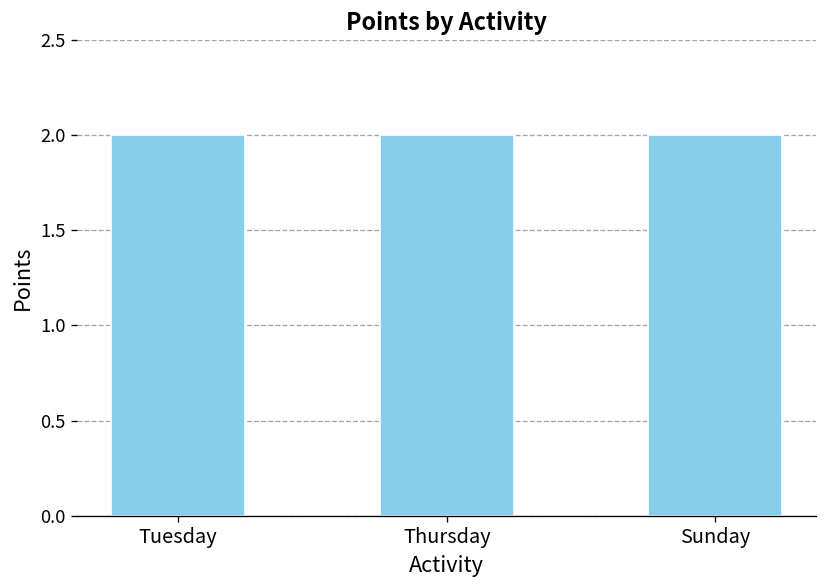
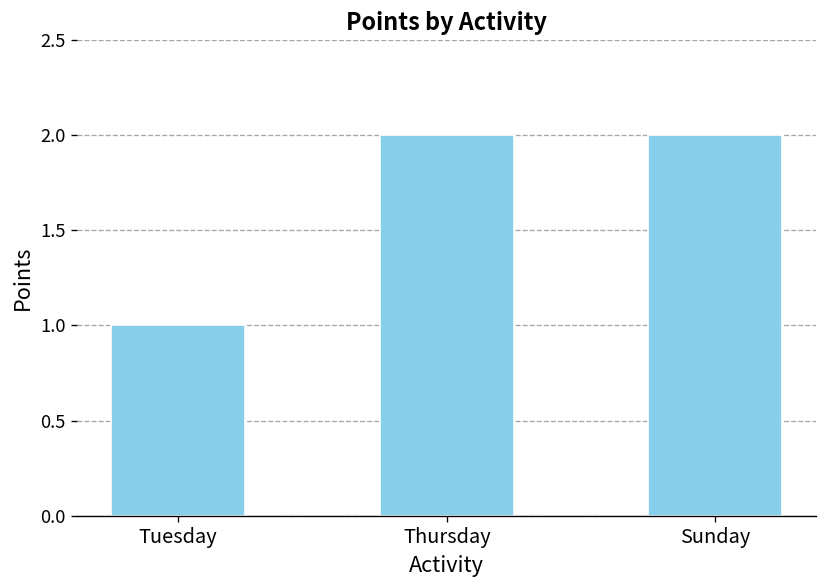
Tuesday: 2 -> 1
